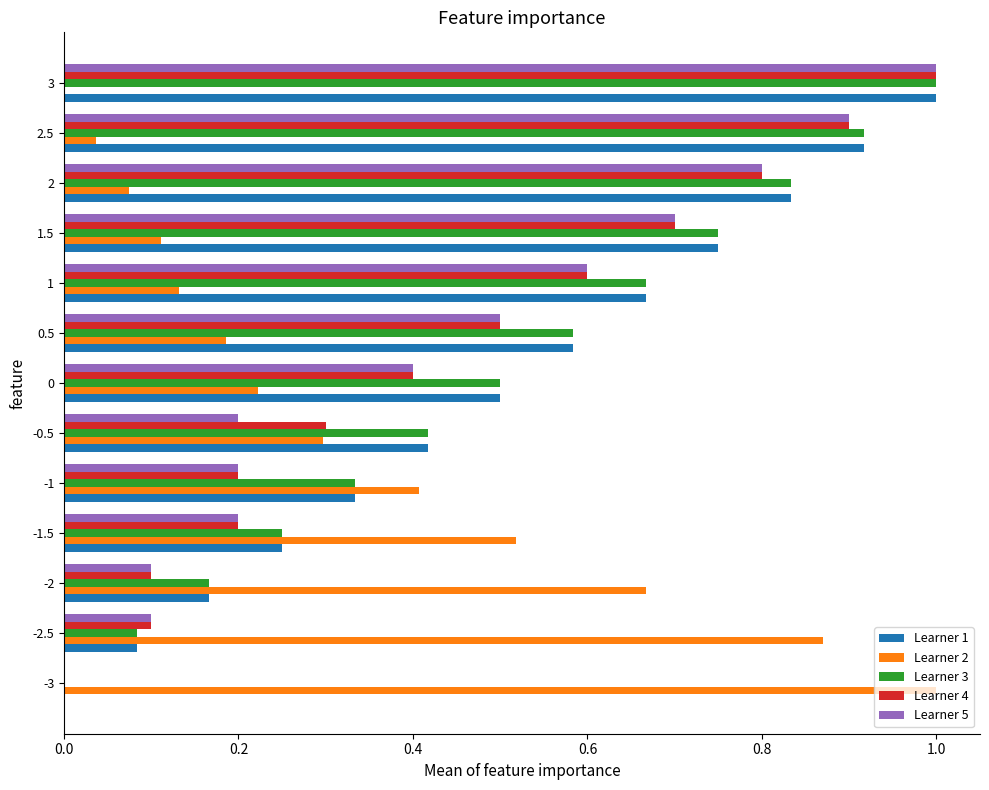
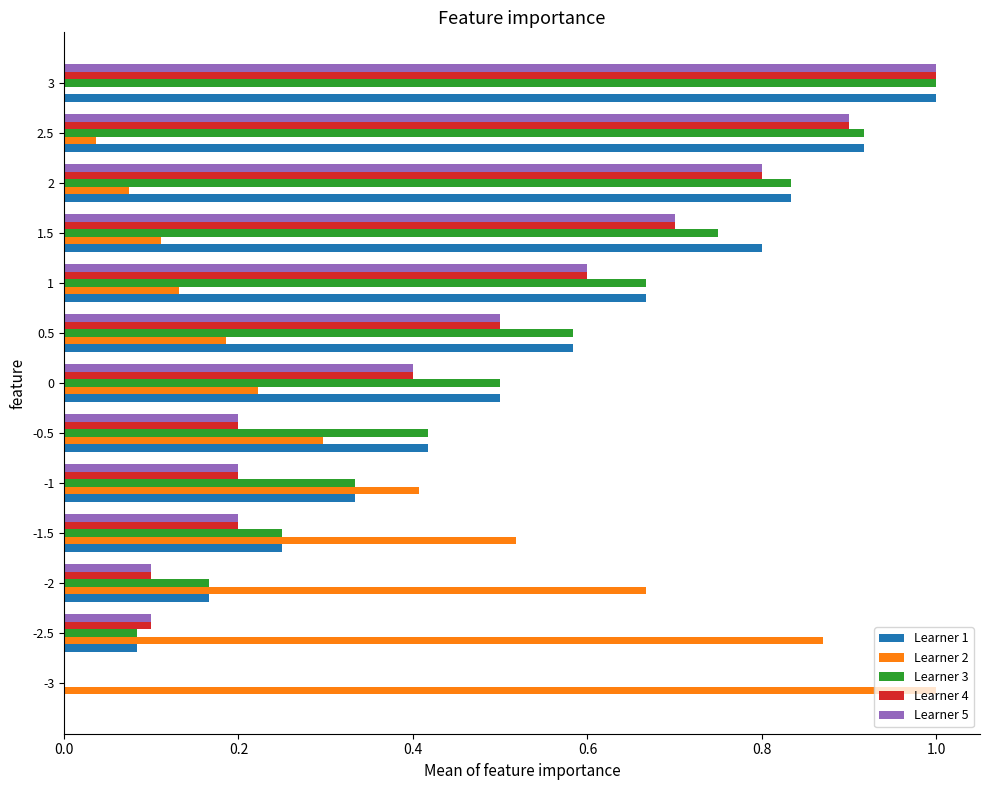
Learner 1, 1.5: 0.75 -> 0.80
Learner 4, -0.5: 0.30 -> 0.20
